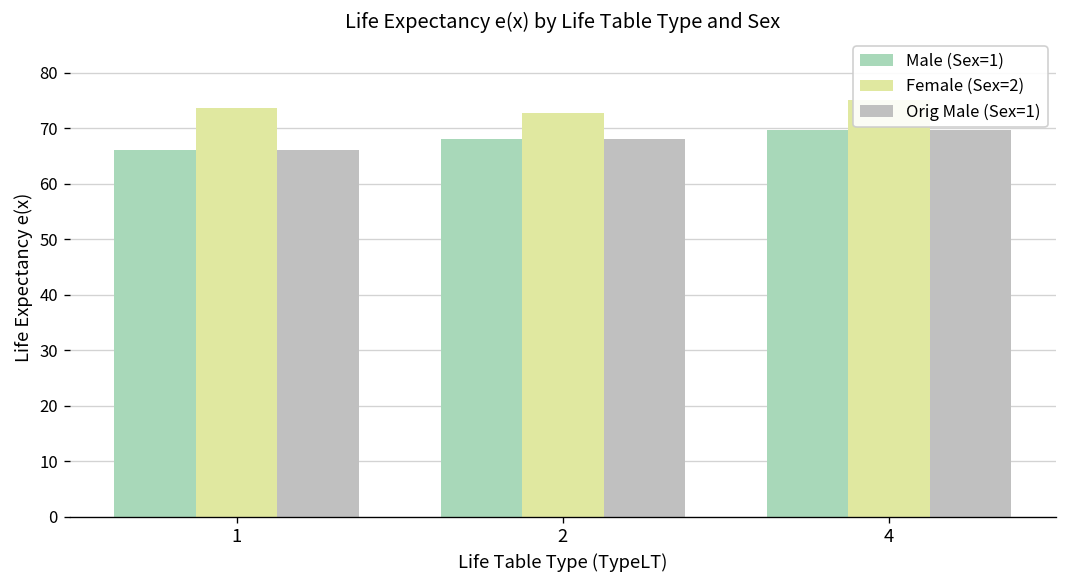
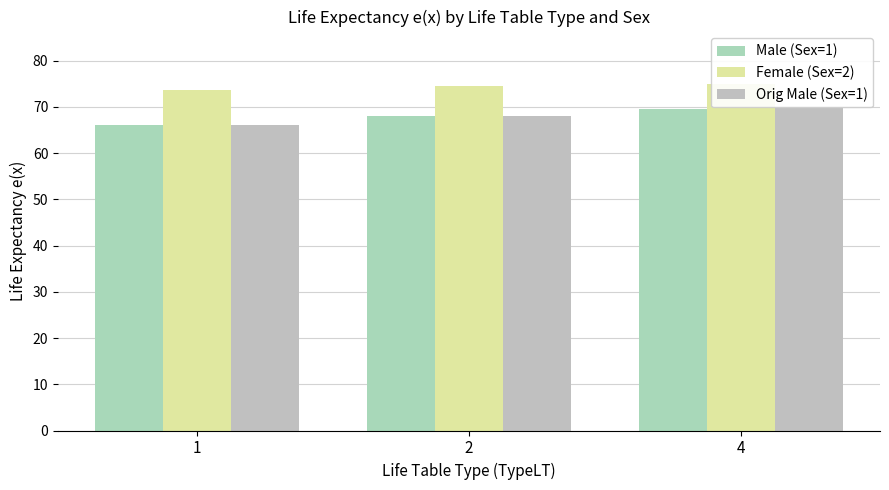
Female (Sex=2), 2: 73 -> 74
